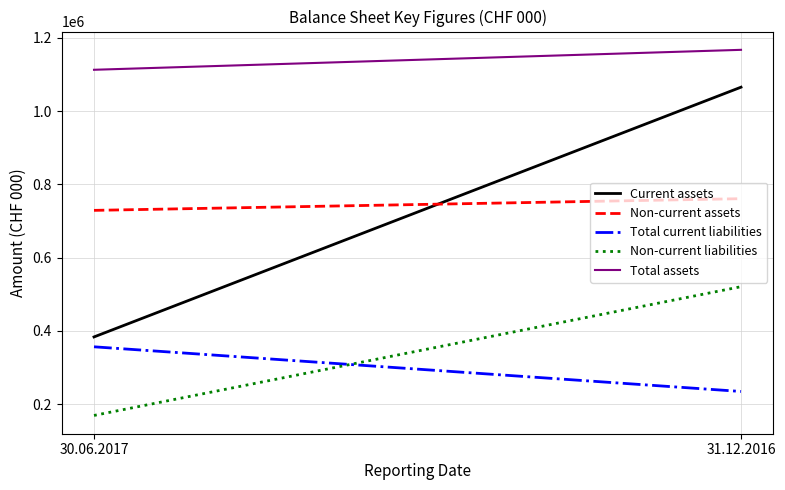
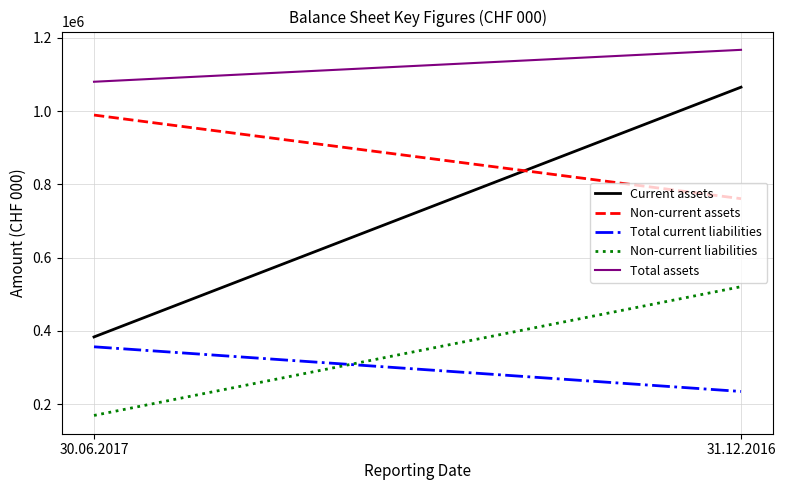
Non-current assets, 30.06.2017: 730000 -> 990000
Total assets, 30.06.2017: 1110000 -> 1080000
